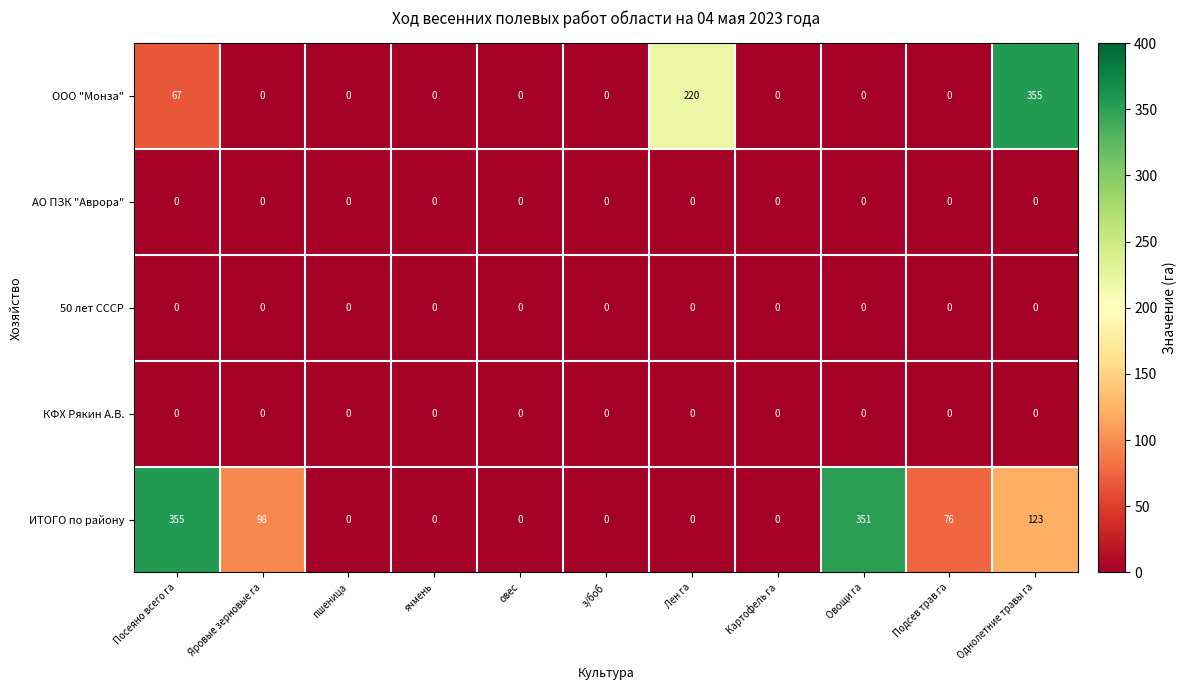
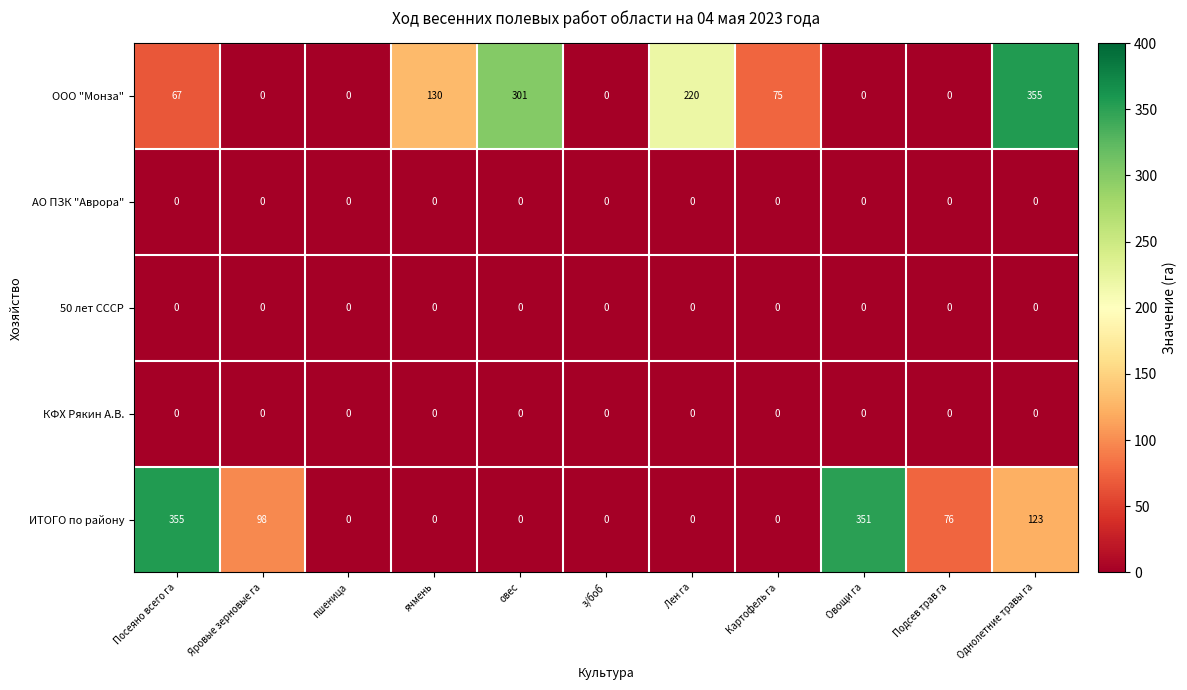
ООО "Монза", ячмень: 0 -> 130
ООО "Монза", овес: 0 -> 301
ООО "Монза", Картофель га: 0 -> 75
